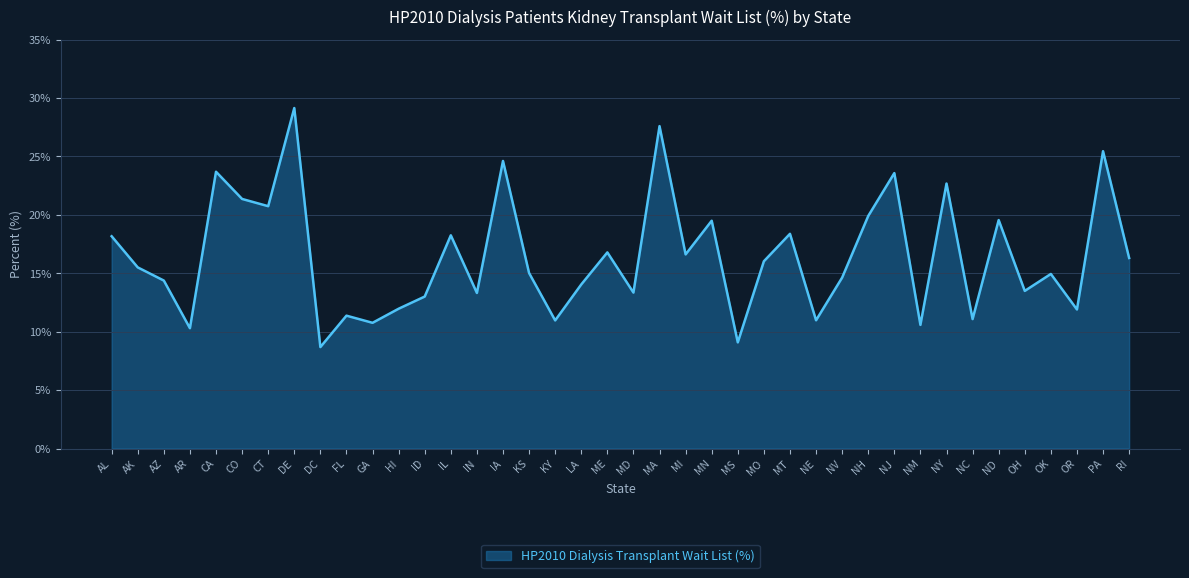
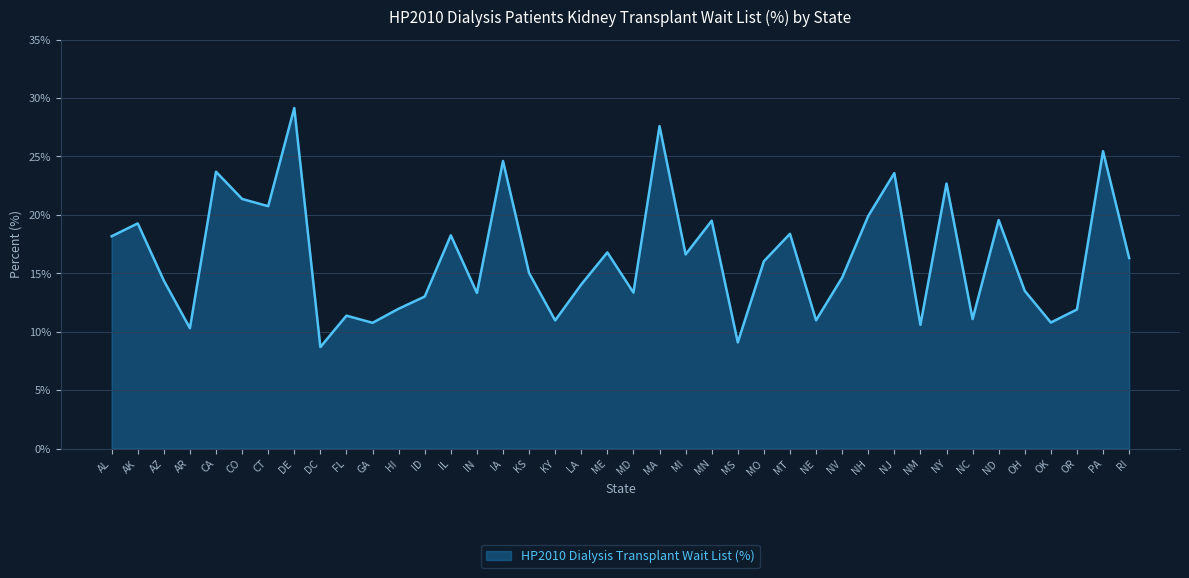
AK: 15.5% -> 19.3%
OK: 14.9% -> 10.8%
